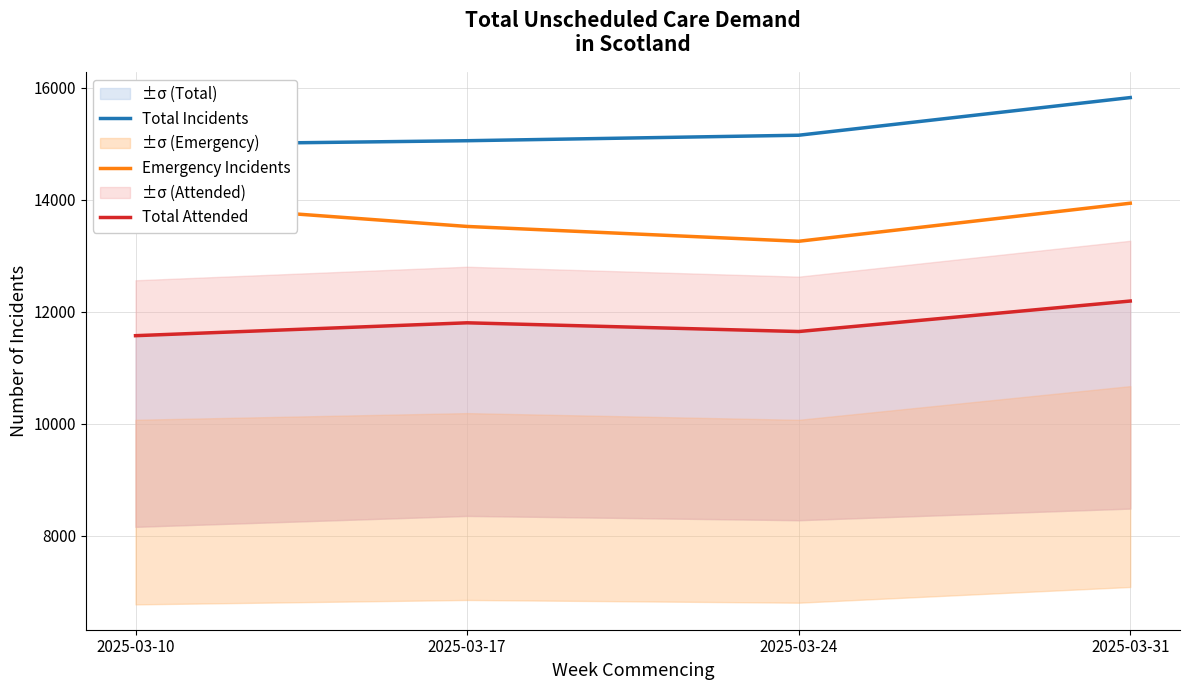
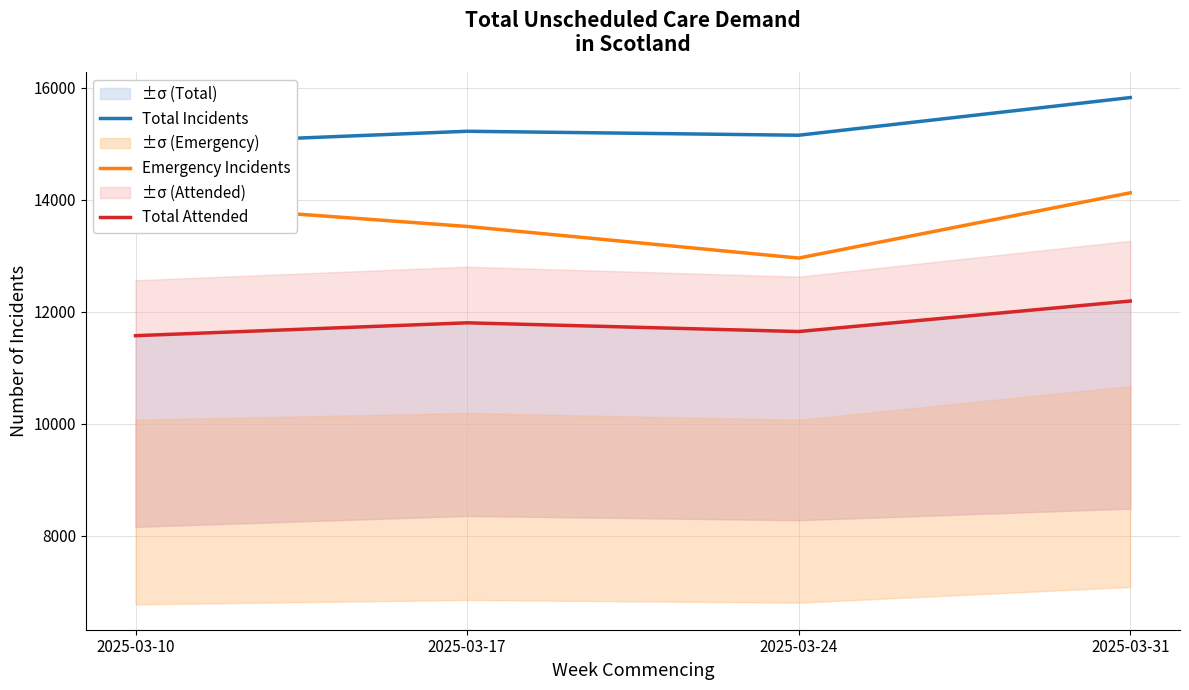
Total Incidents, 2025-03-17: 15100 -> 15200
Emergency Incidents, 2025-03-24: 13300 -> 13000
Emergency Incidents, 2025-03-31: 13900 -> 14100
